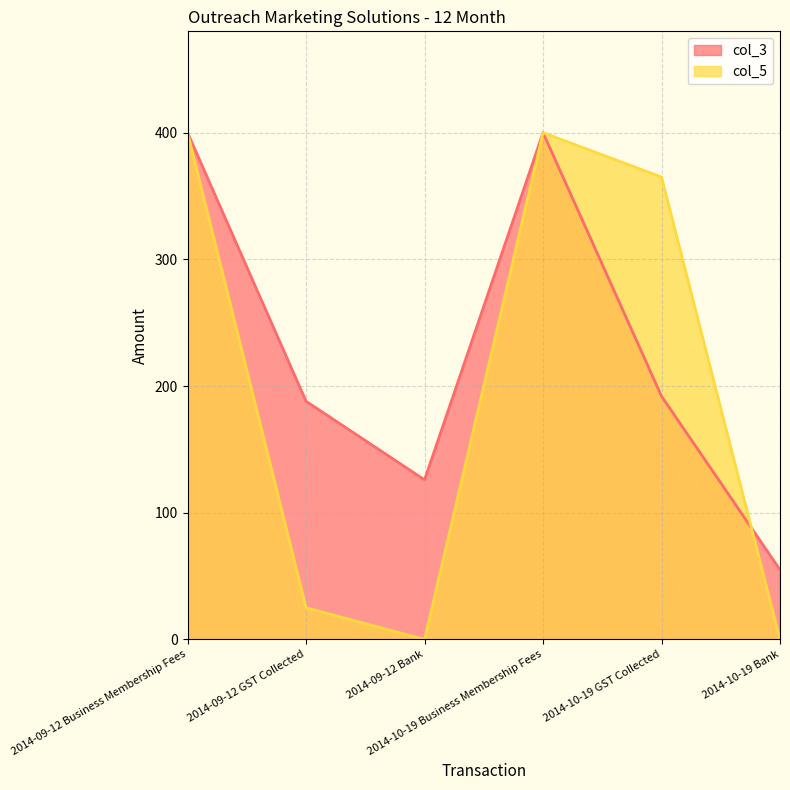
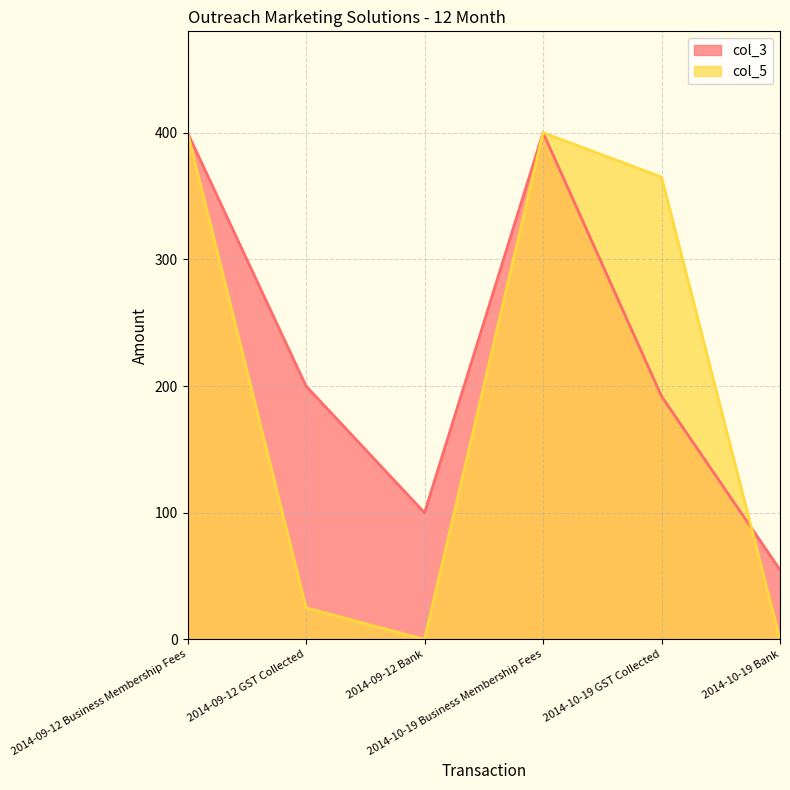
col_3, 2014-09-12 GST Collected: 188 -> 200
col_3, 2014-09-12 Bank: 126 -> 100
